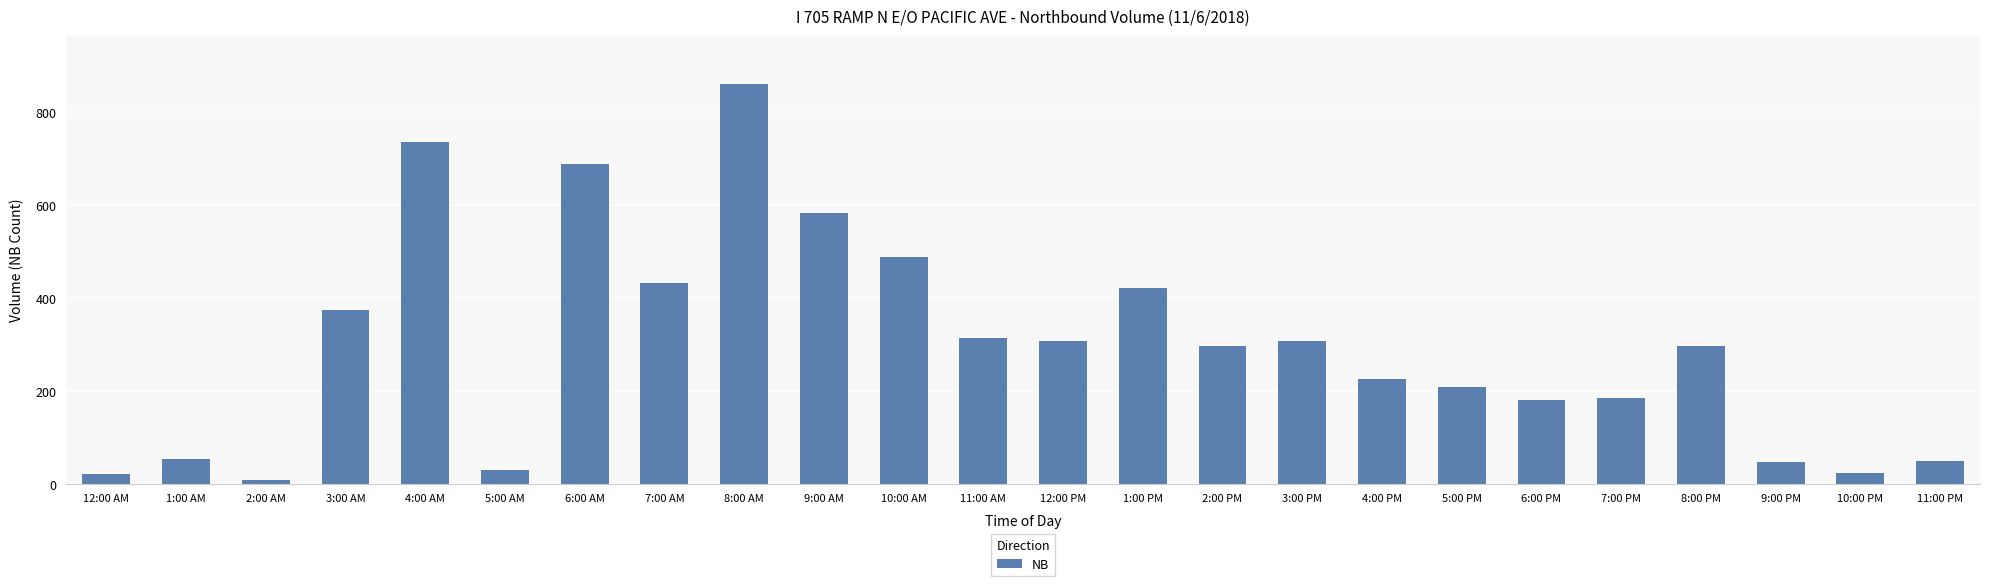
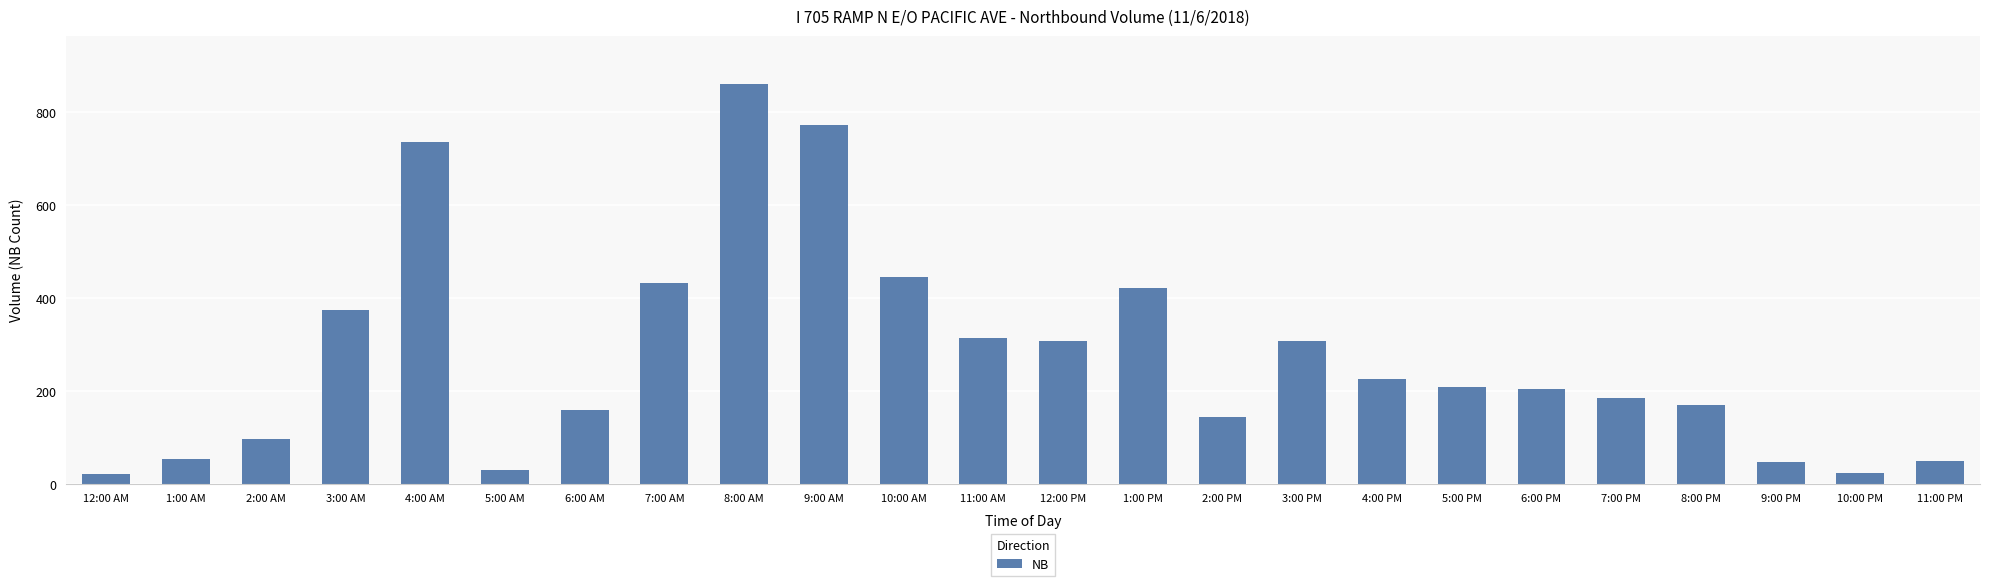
2:00 AM: 10 -> 100
6:00 AM: 690 -> 160
9:00 AM: 580 -> 770
10:00 AM: 490 -> 450
2:00 PM: 300 -> 140
6:00 PM: 180 -> 200
8:00 PM: 300 -> 170
